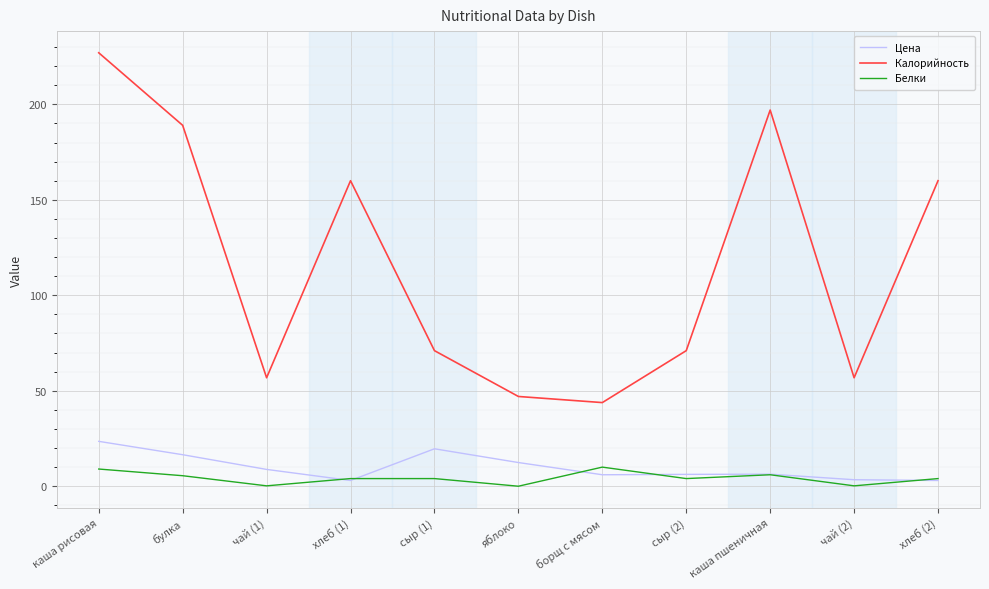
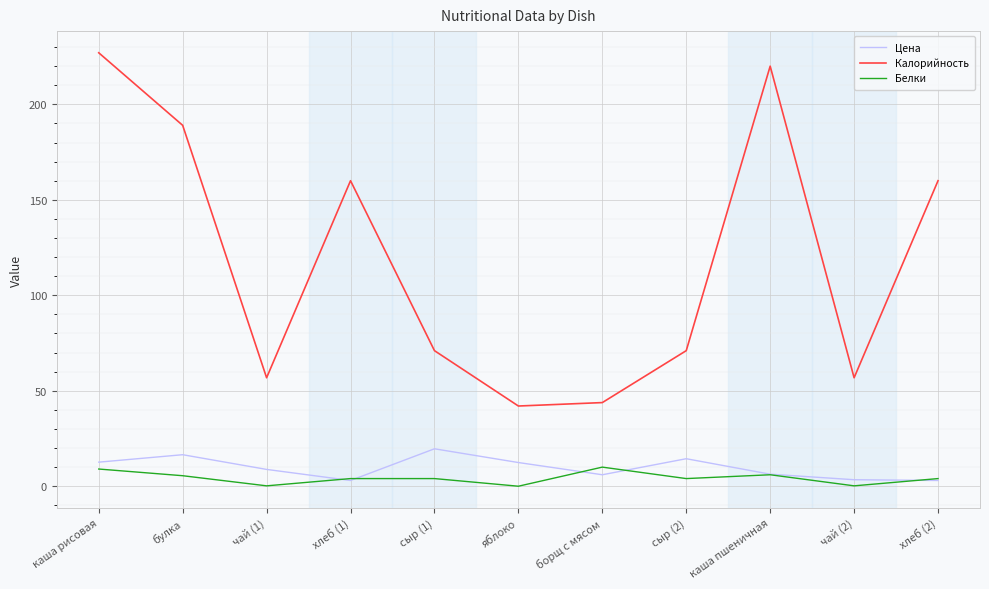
Цена, каша рисовая: 24 -> 13
Калорийность, яблоко: 47 -> 42
Цена, сыр (2): 6 -> 14
Калорийность, каша пшеничная: 197 -> 220
